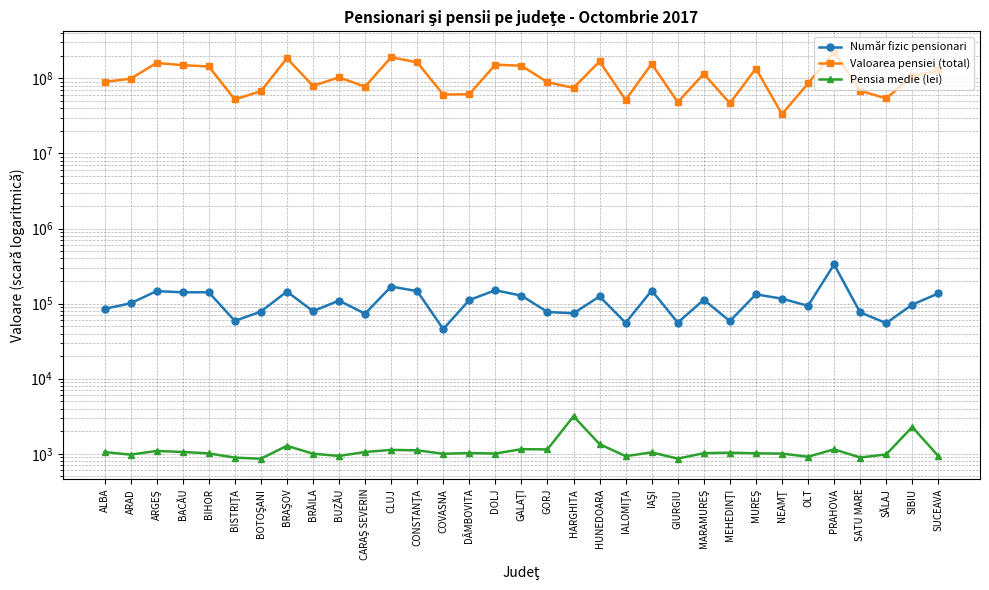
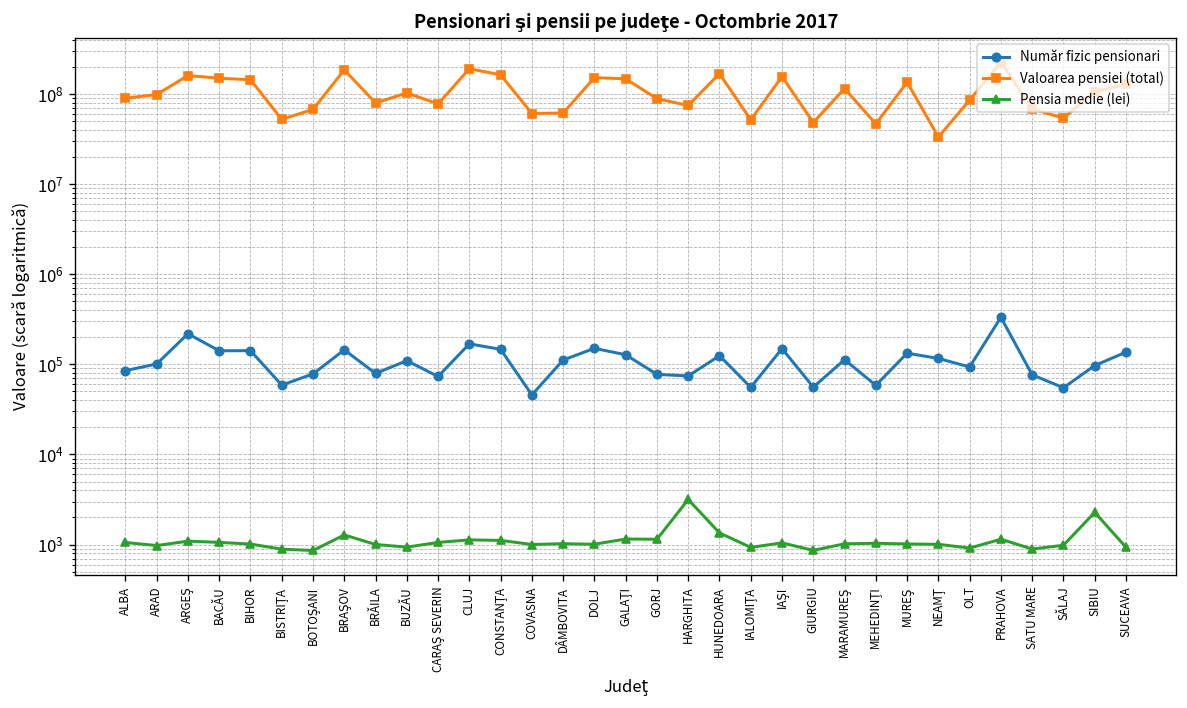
Număr fizic pensionari, ARGEŞ: 150000 -> 220000
